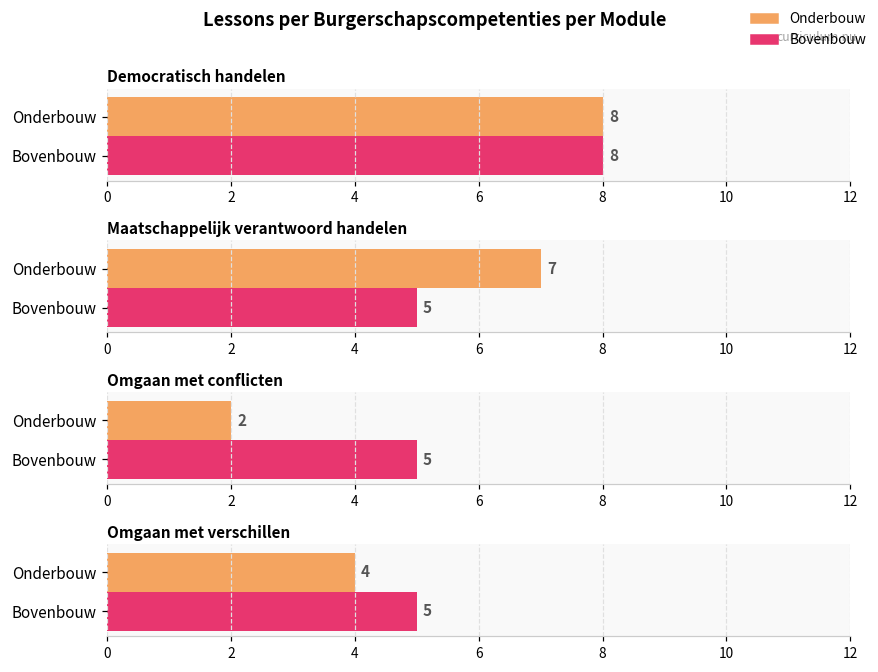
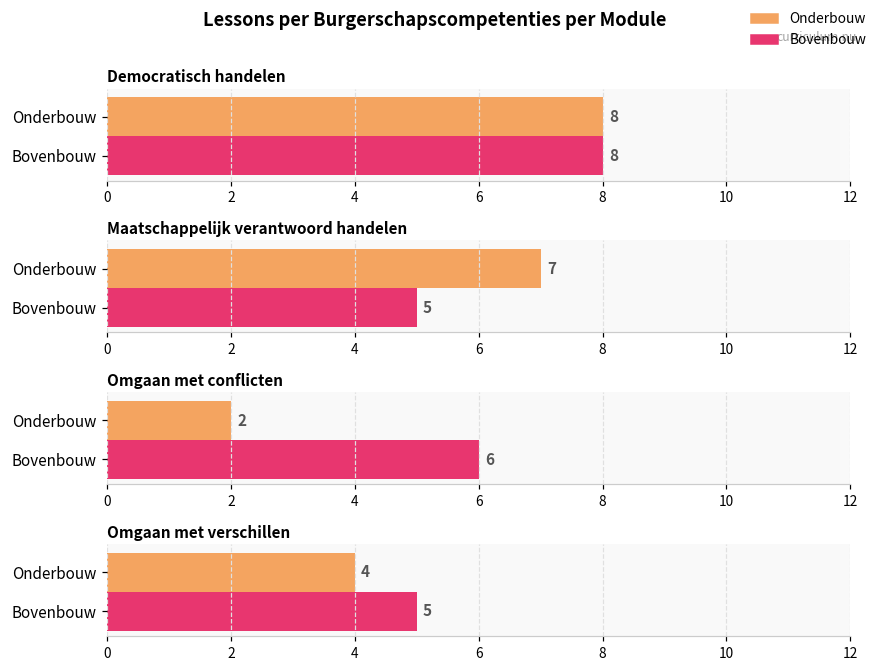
Omgaan met conflicten, Bovenbouw: 5 -> 6
